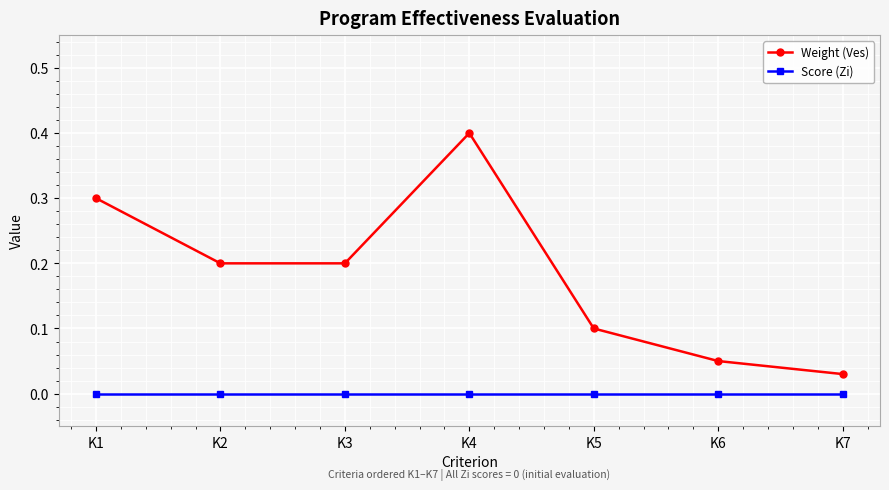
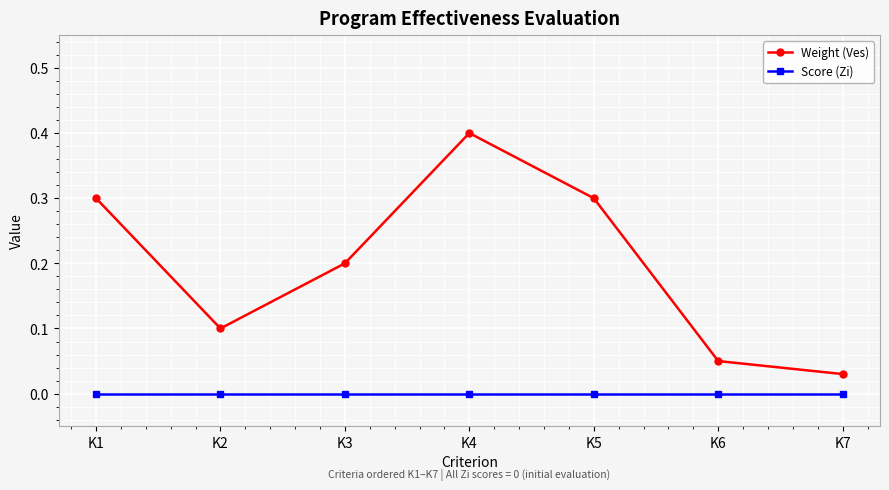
Weight (Ves), K2: 0.2 -> 0.1
Weight (Ves), K5: 0.1 -> 0.3
